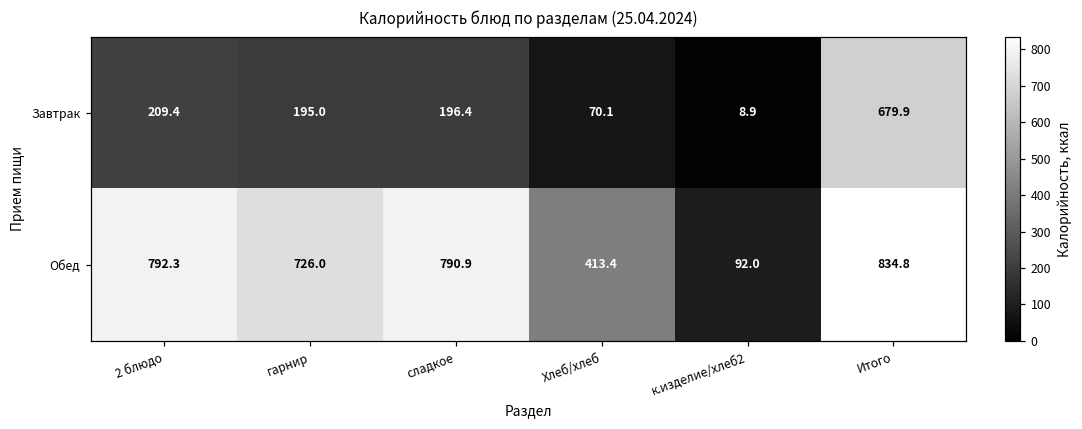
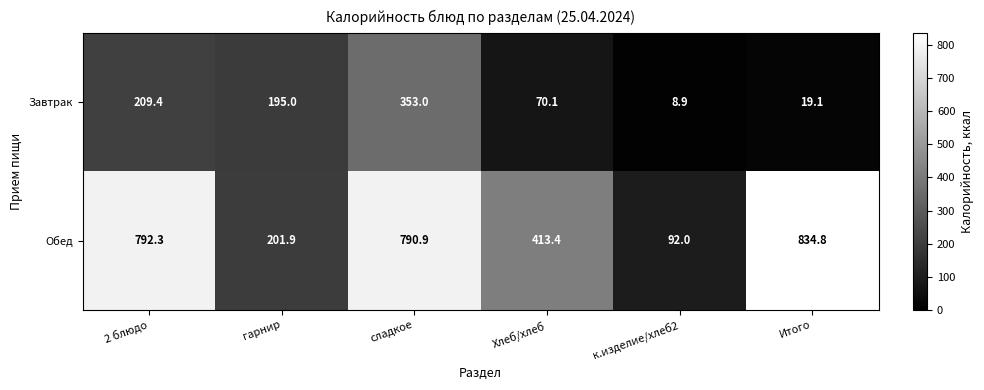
Завтрак, сладкое: 196.4 -> 353.0
Завтрак, Итого: 679.9 -> 19.1
Обед, гарнир: 726.0 -> 201.9
